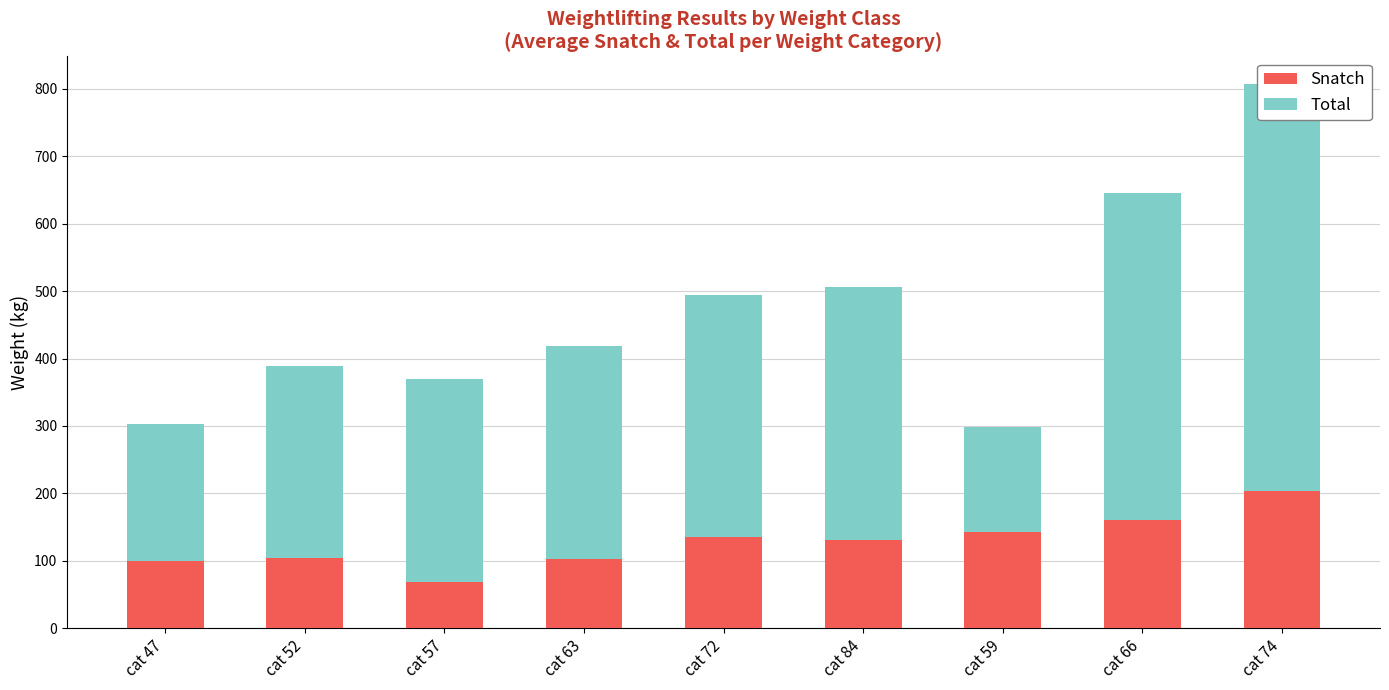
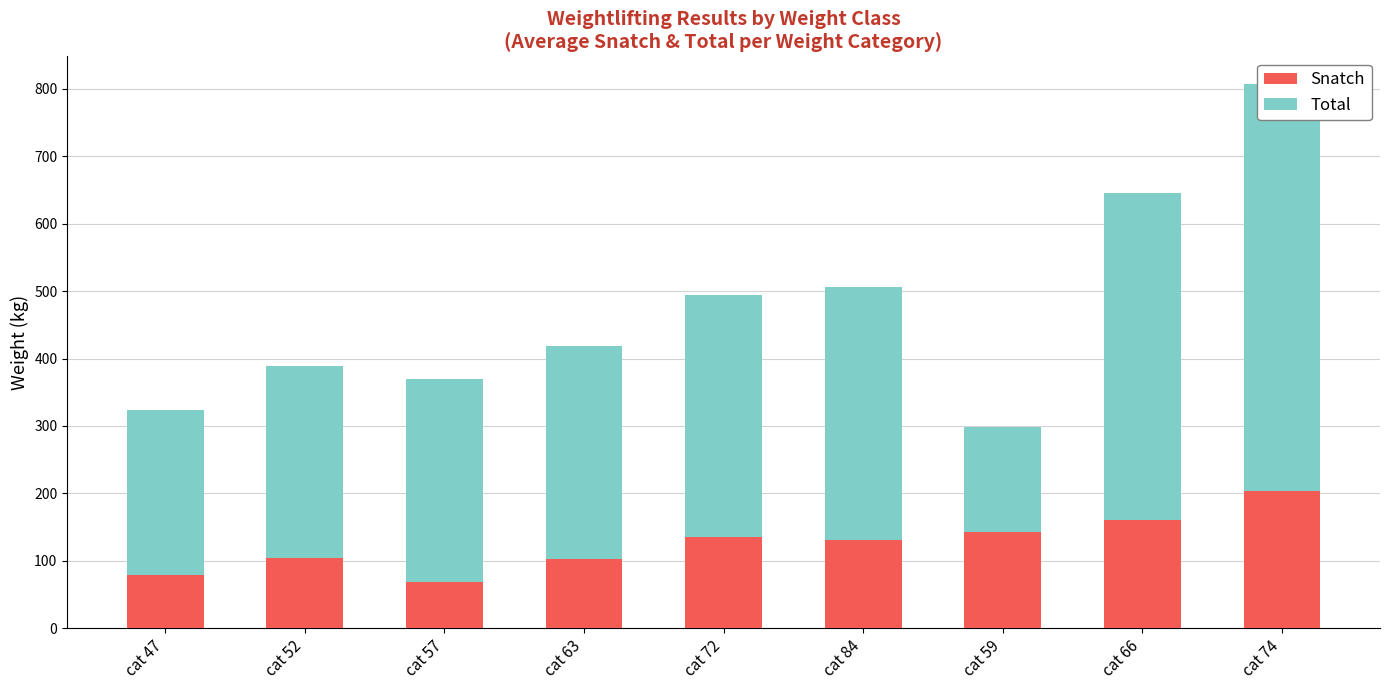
Snatch, cat 47: 100 -> 80
Total, cat 47: 200 -> 250
